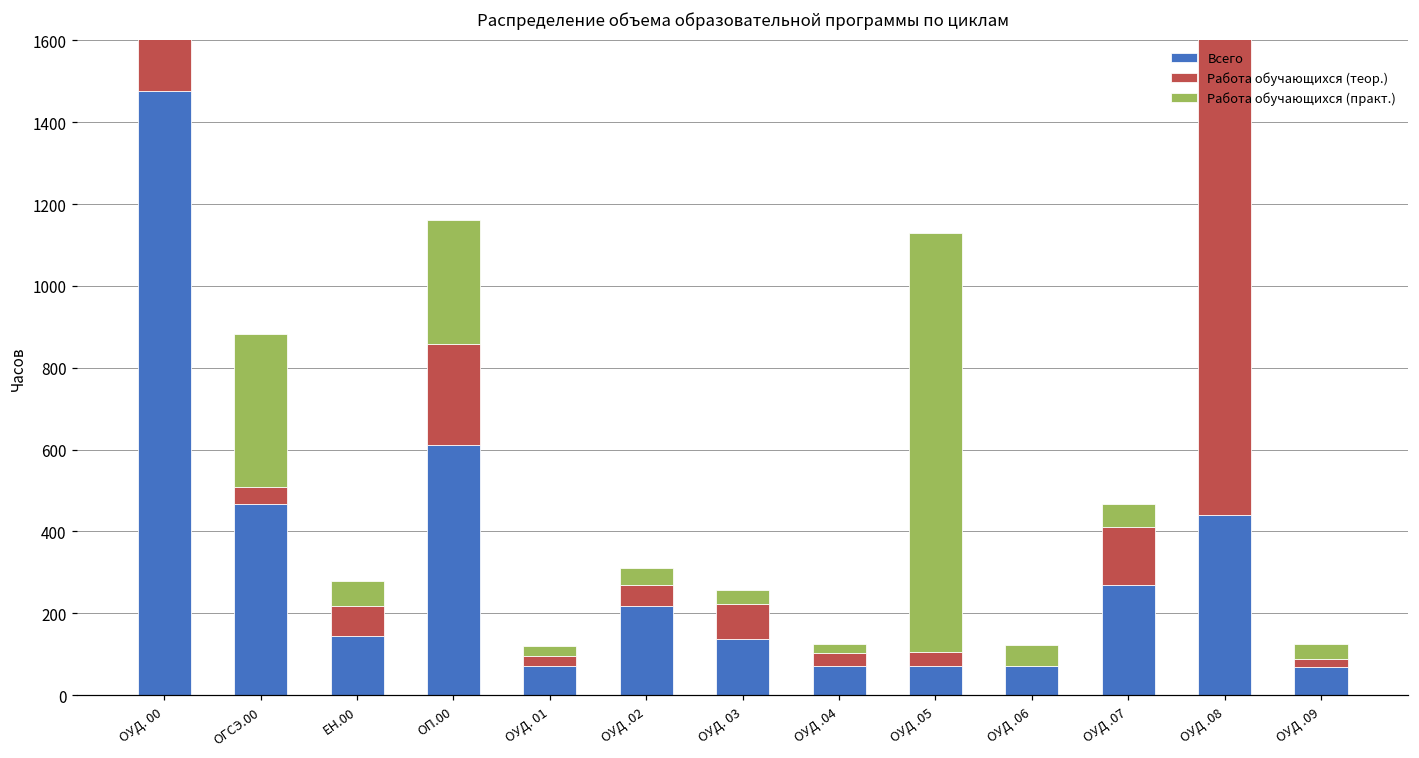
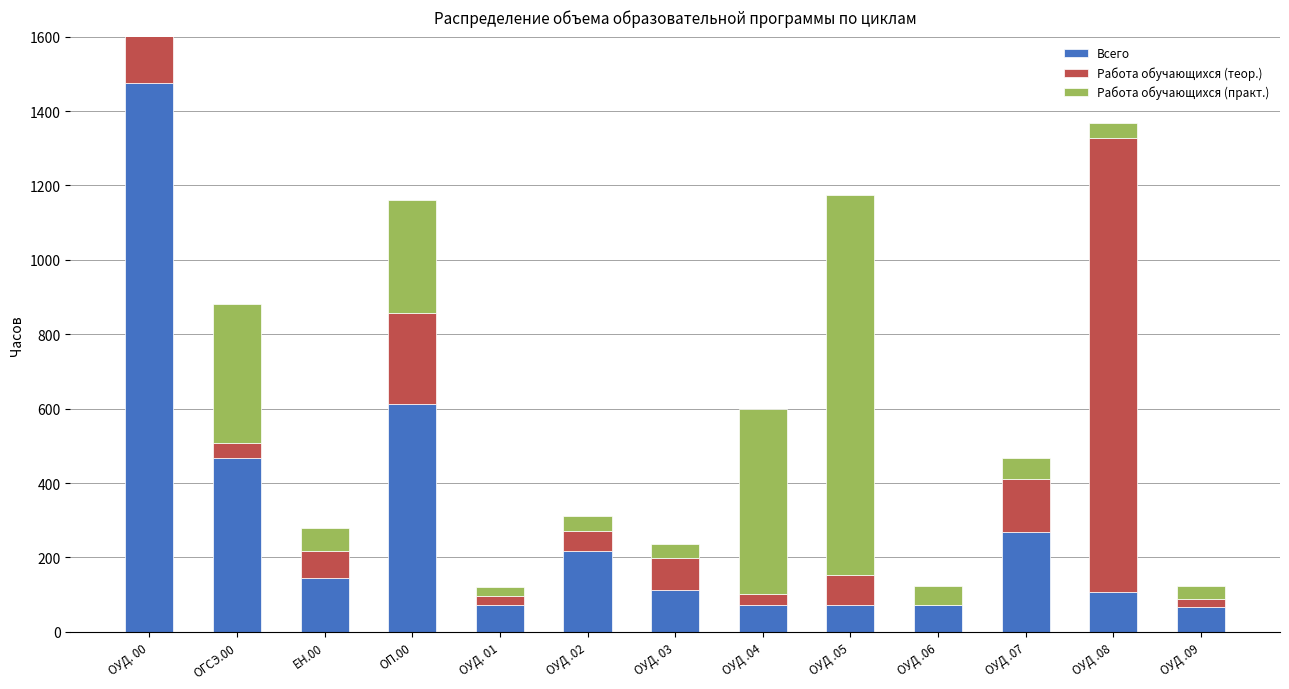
Всего, ОУД. 03: 140 -> 110
Работа обучающихся (практ.), ОУД .04: 20 -> 500
Работа обучающихся (теор.), ОУД .05: 30 -> 80
Всего, ОУД .08: 440 -> 110
